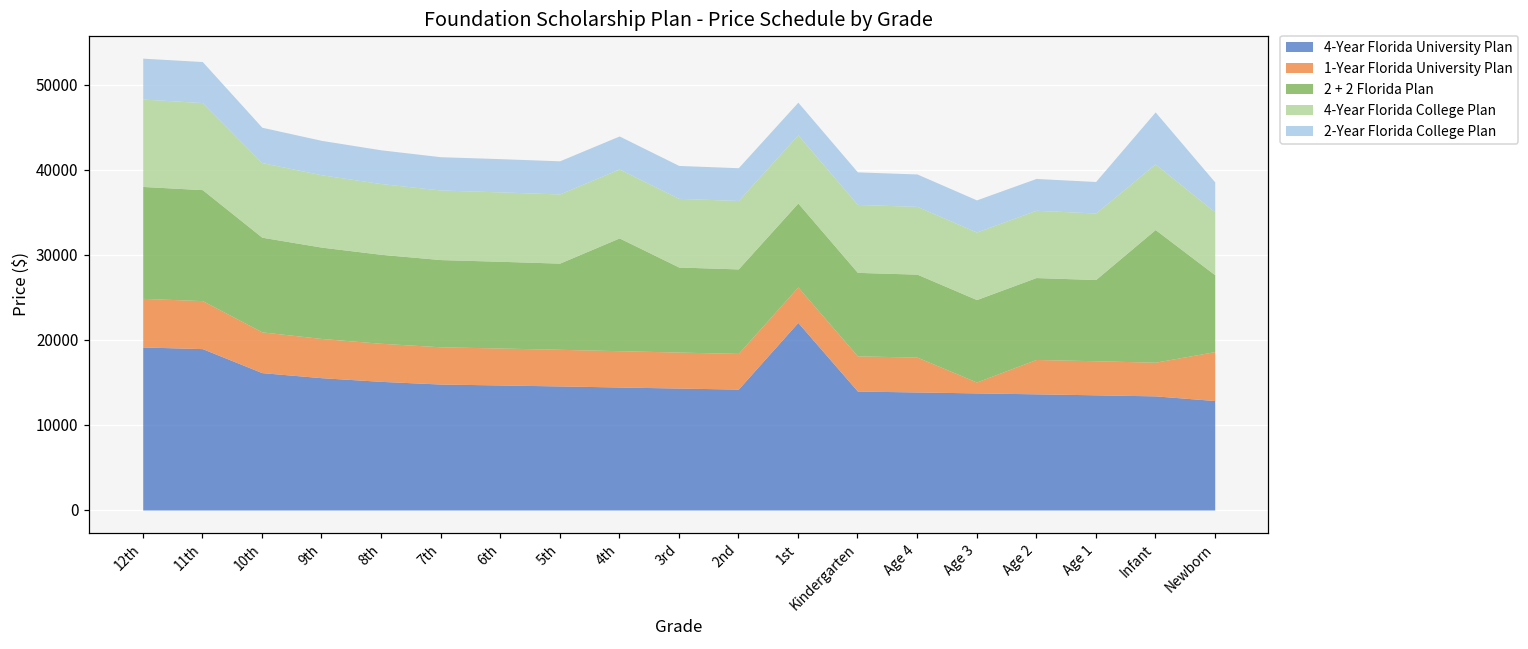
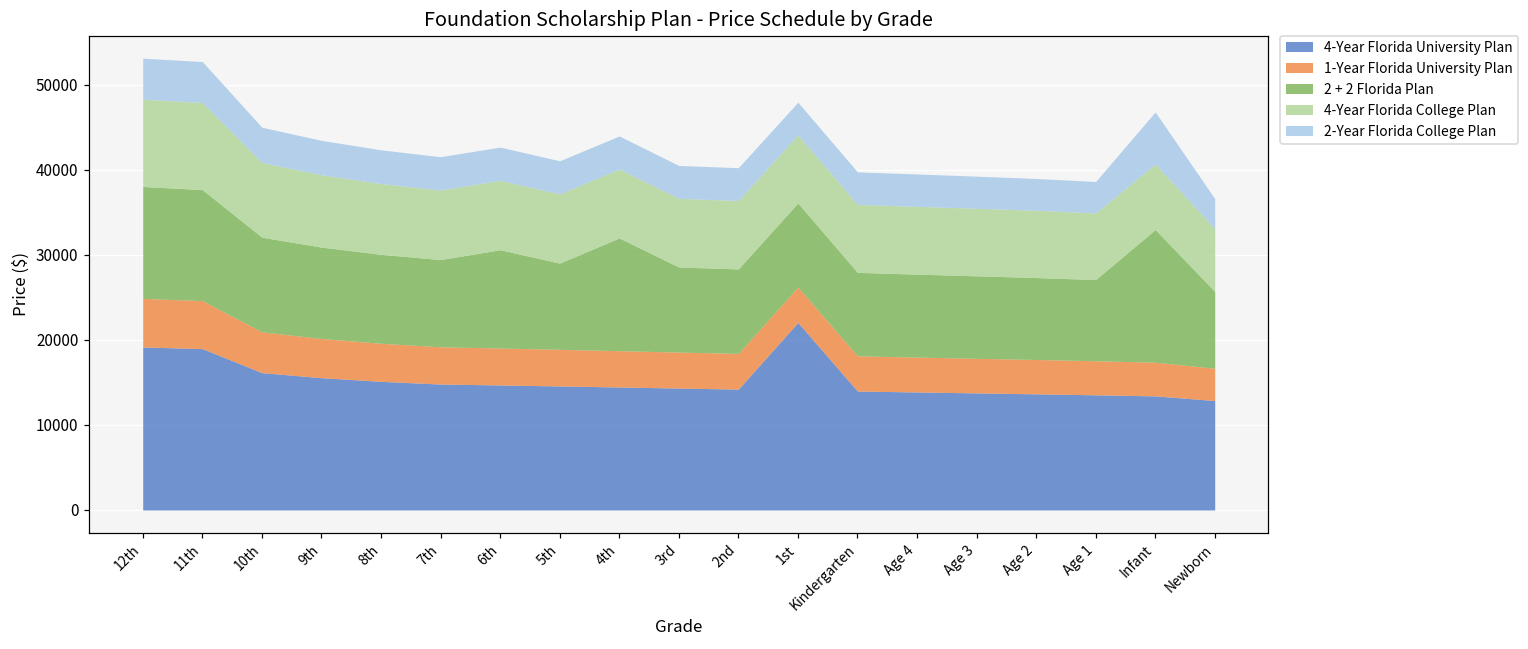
2 + 2 Florida Plan, 6th: 10000 -> 12000
1-Year Florida University Plan, Age 3: 1000 -> 4000
1-Year Florida University Plan, Newborn: 6000 -> 4000
